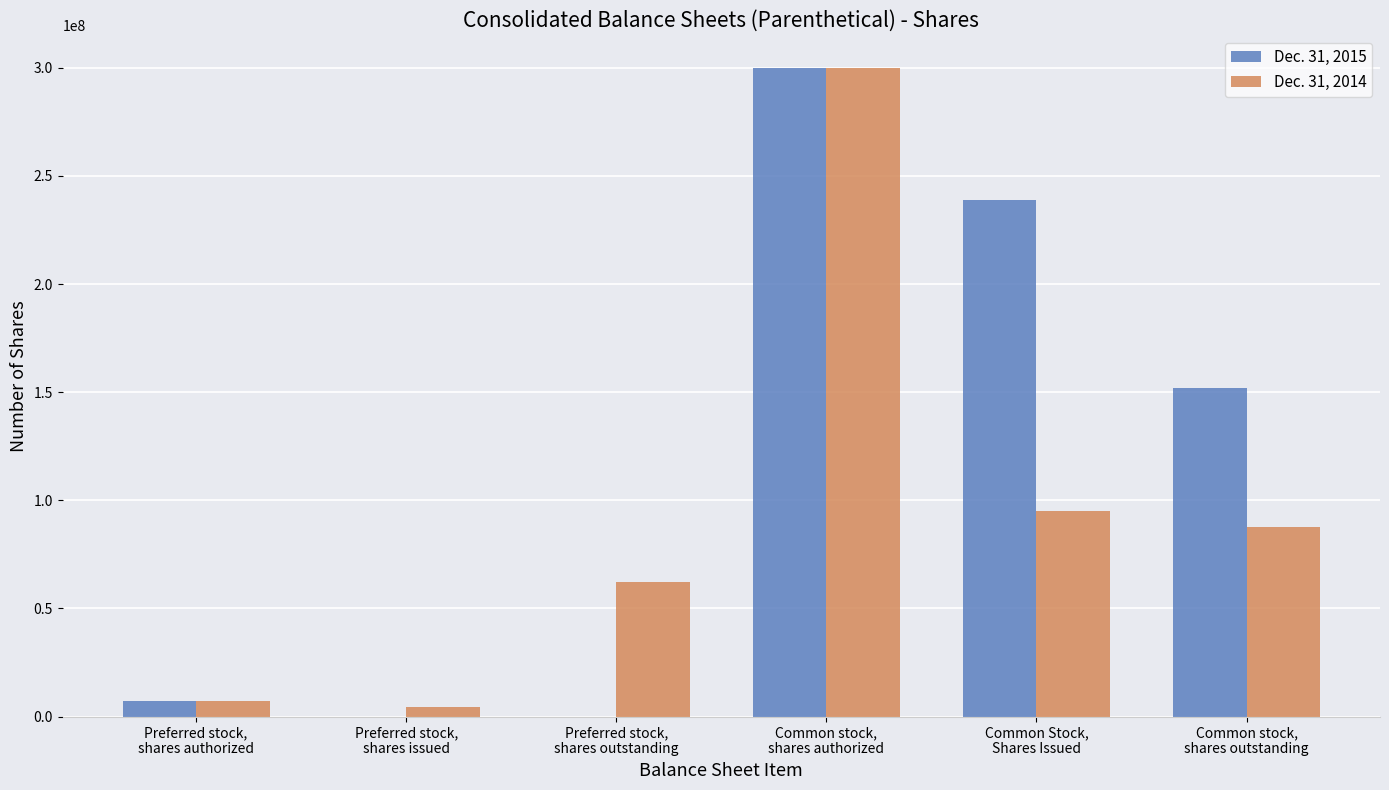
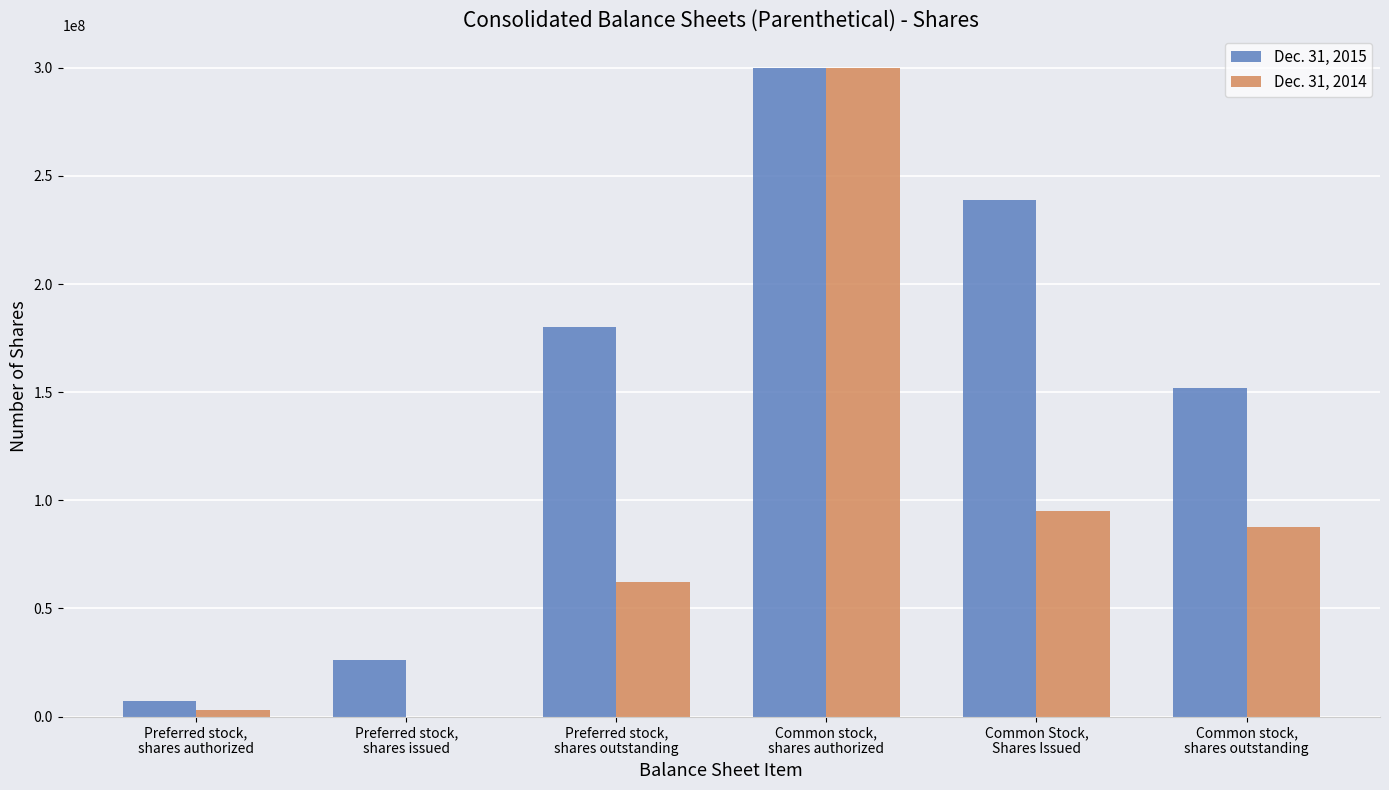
Dec. 31, 2014, Preferred stock, shares authorized: 7000000 -> 3000000
Dec. 31, 2015, Preferred stock, shares issued: 0 -> 26000000
Dec. 31, 2014, Preferred stock, shares issued: 4000000 -> 0
Dec. 31, 2015, Preferred stock, shares outstanding: 0 -> 180000000
